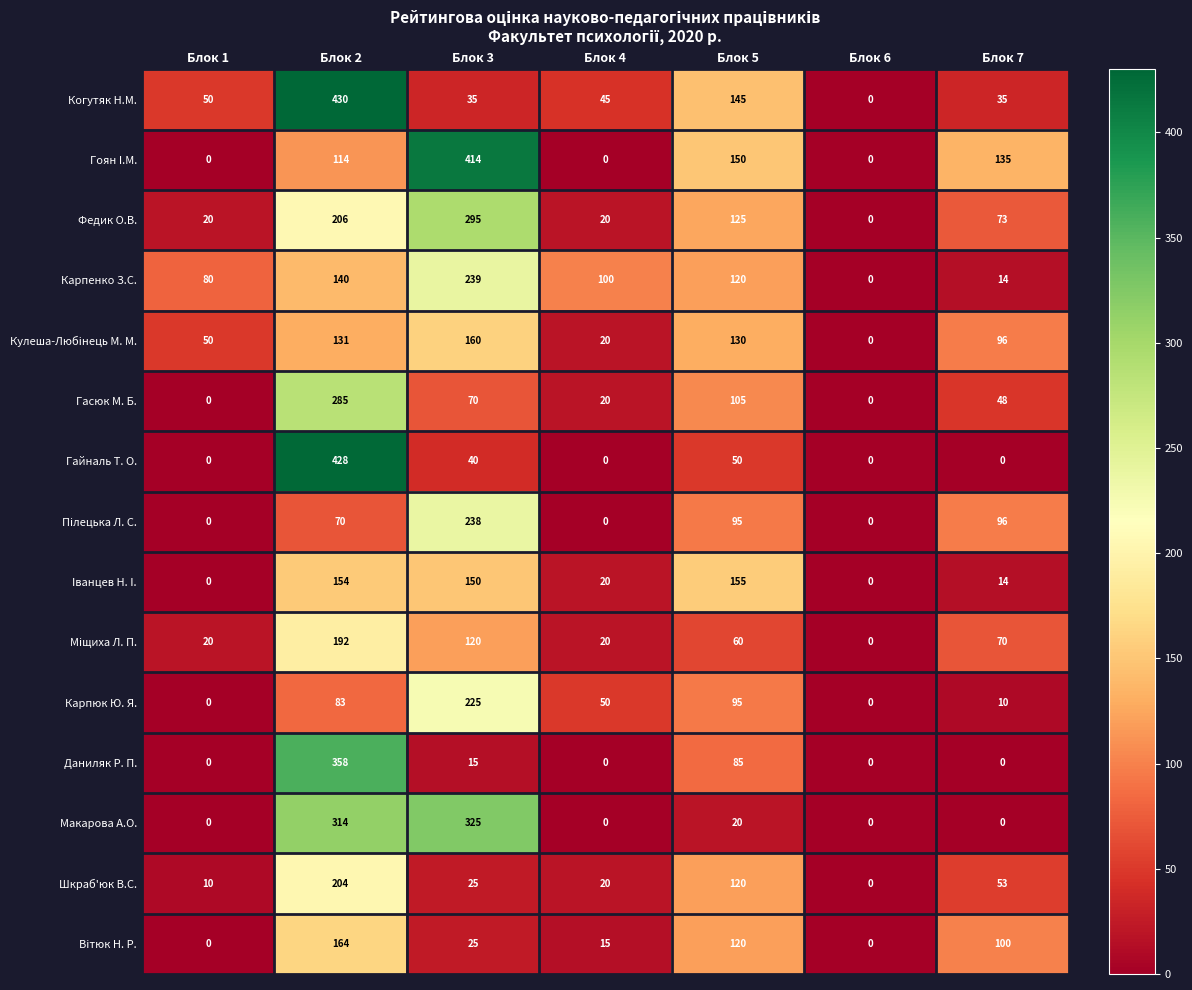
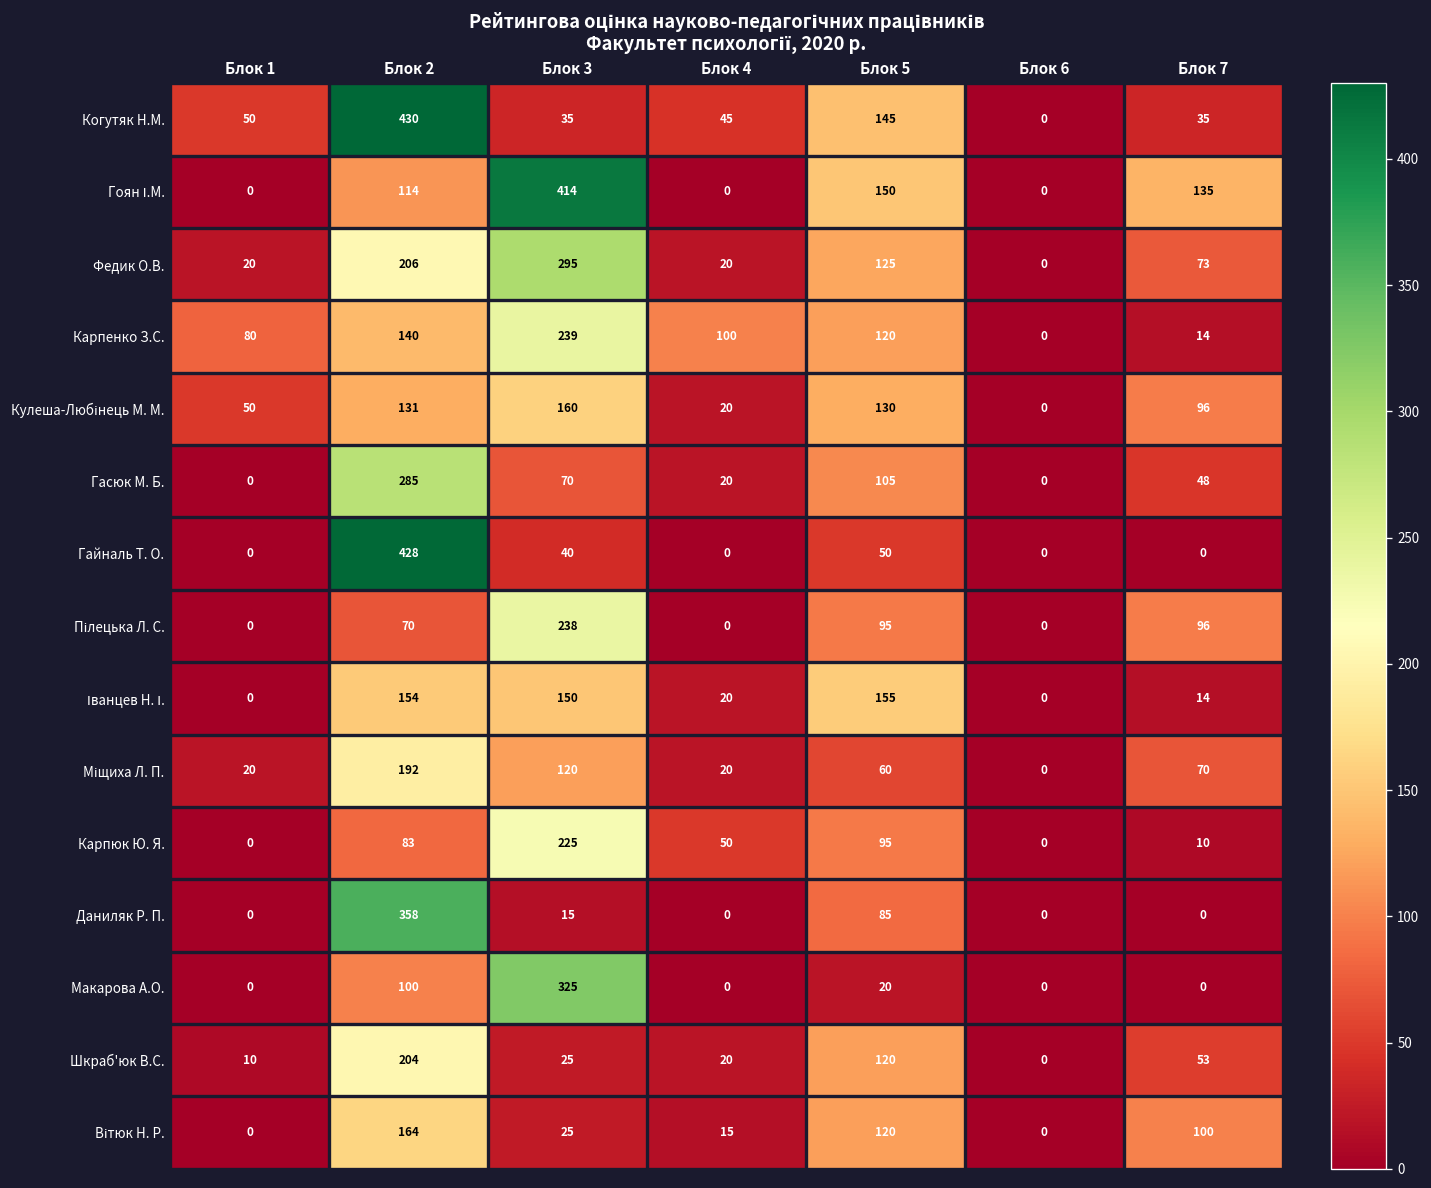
Макарова А.О., Блок 2: 314 -> 100
